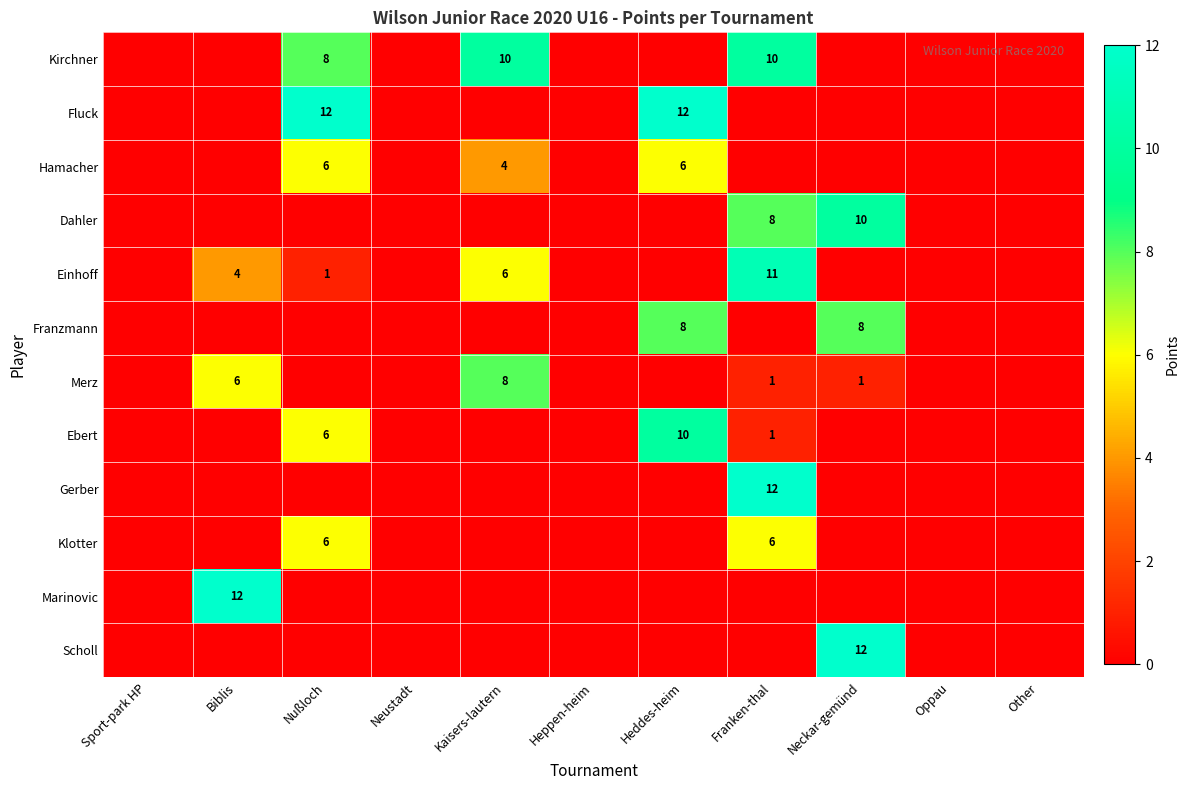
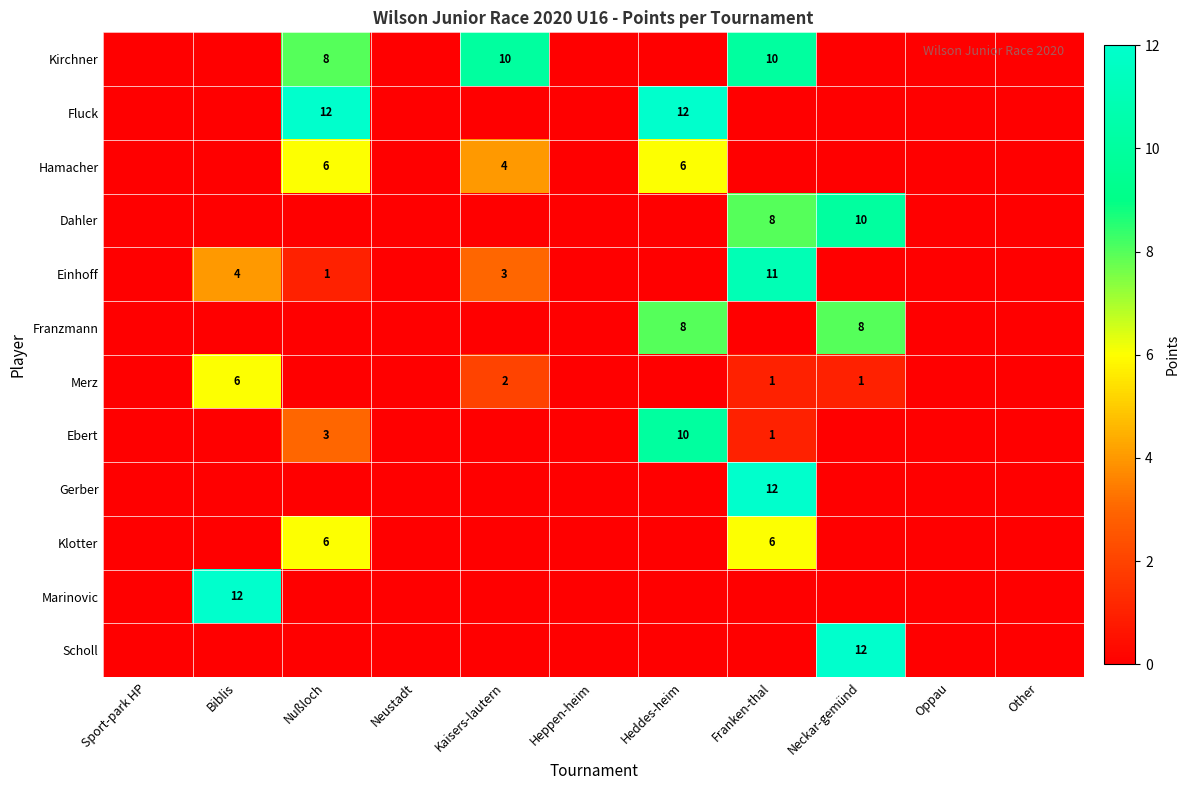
Einhoff, Kaisers-lautern: 6 -> 3
Merz, Kaisers-lautern: 8 -> 2
Ebert, Nußloch: 6 -> 3
